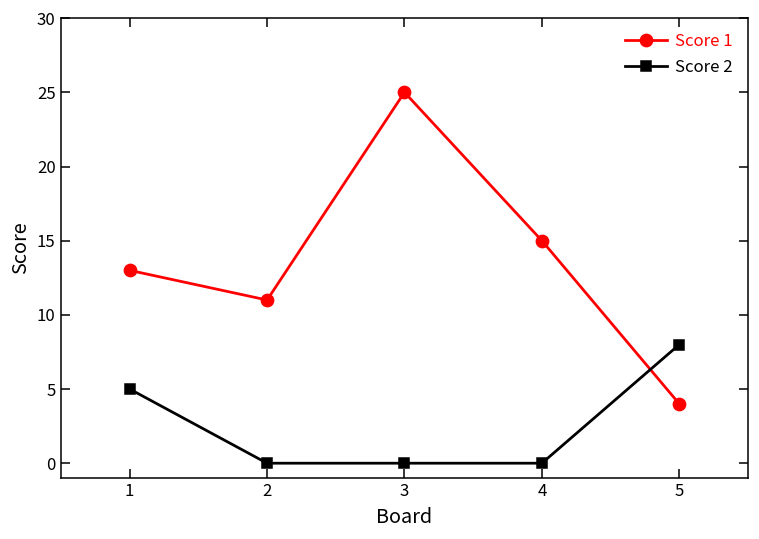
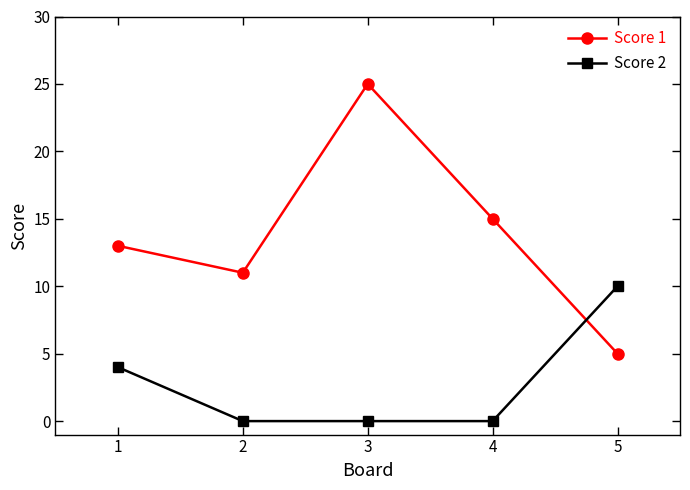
Score 2, 1: 5 -> 4
Score 1, 5: 4 -> 5
Score 2, 5: 8 -> 10
